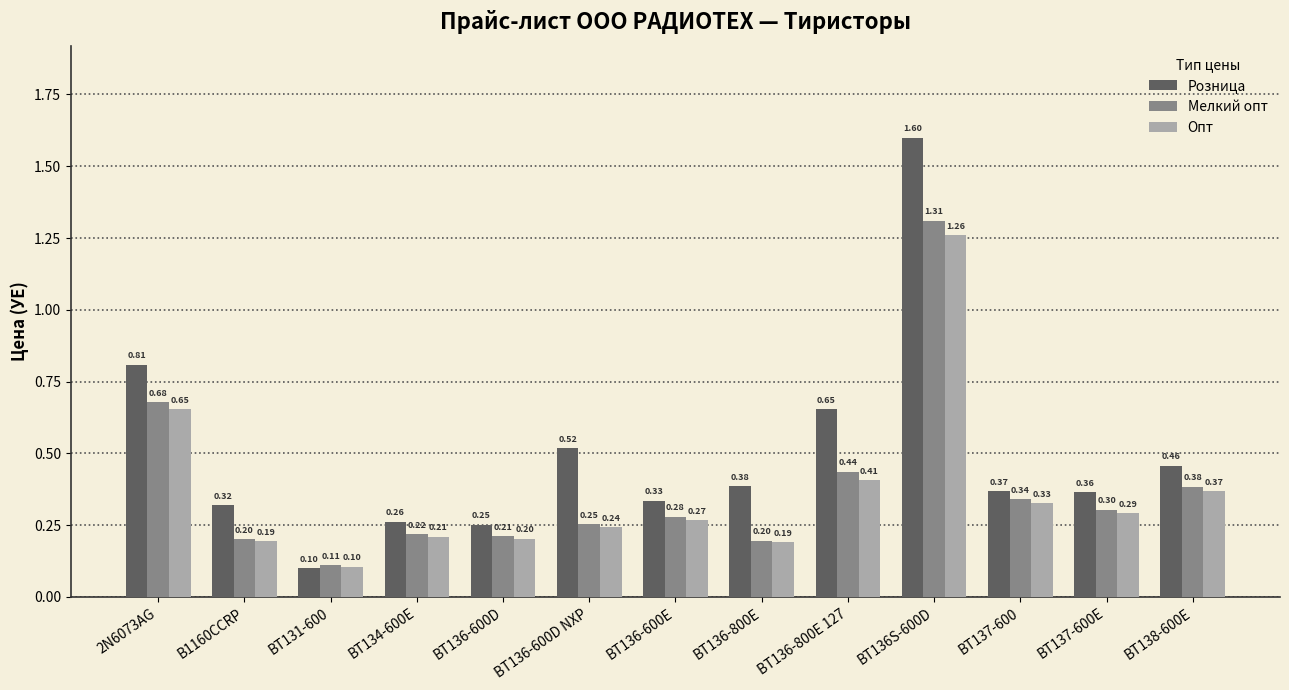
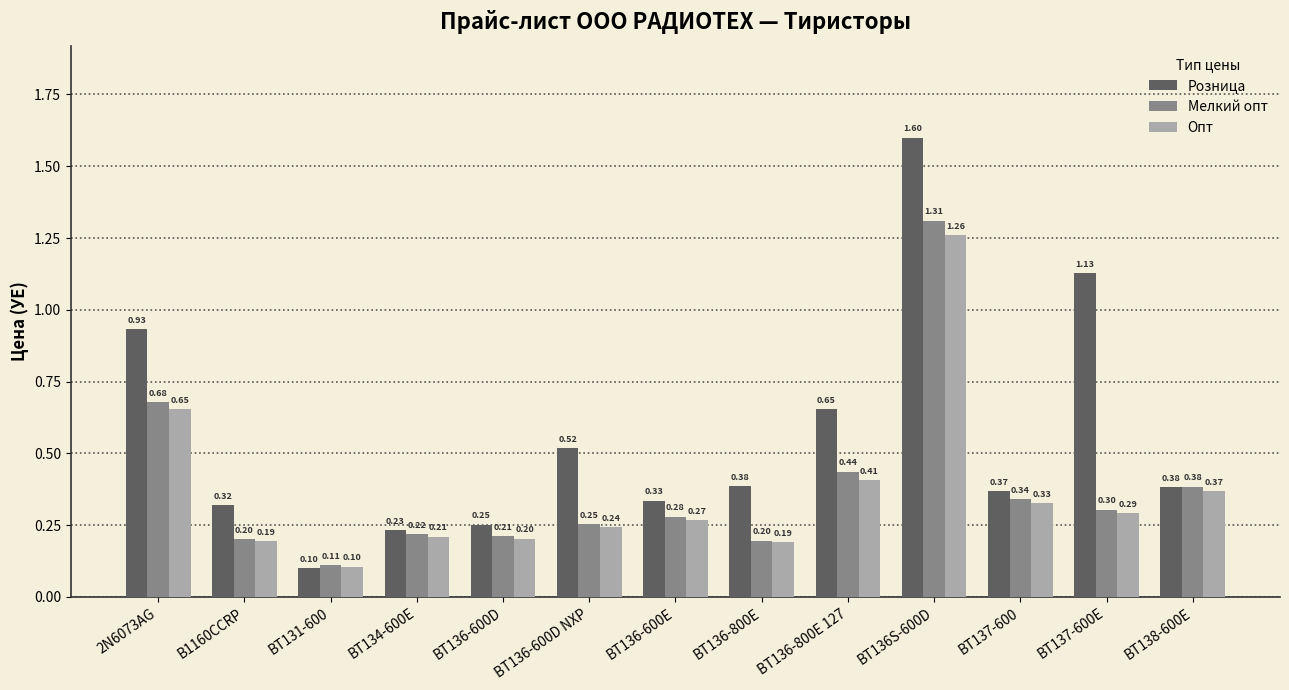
Розница, 2N6073AG: 0.81 -> 0.93
Розница, BT134-600E: 0.26 -> 0.23
Розница, BT137-600E: 0.36 -> 1.13
Розница, BT138-600E: 0.46 -> 0.38
